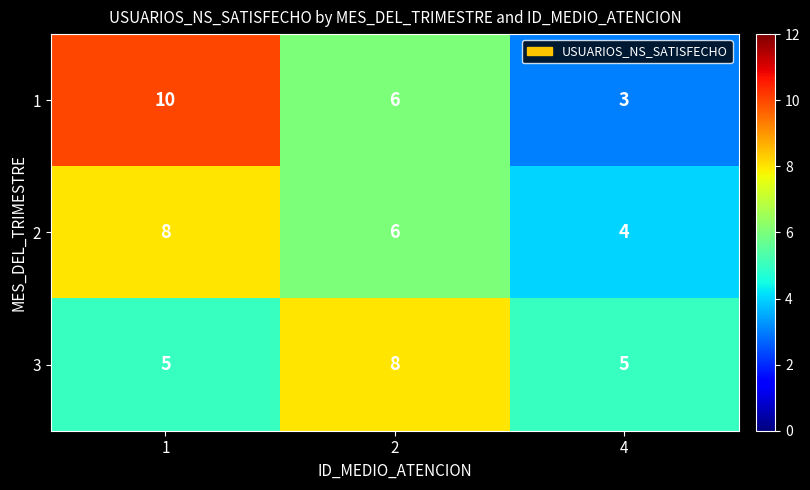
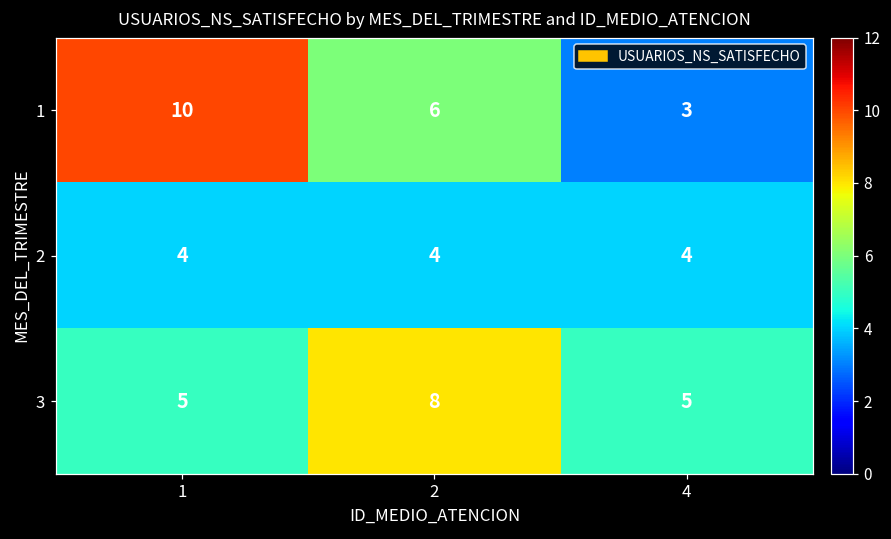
2, 1: 8 -> 4
2, 2: 6 -> 4
